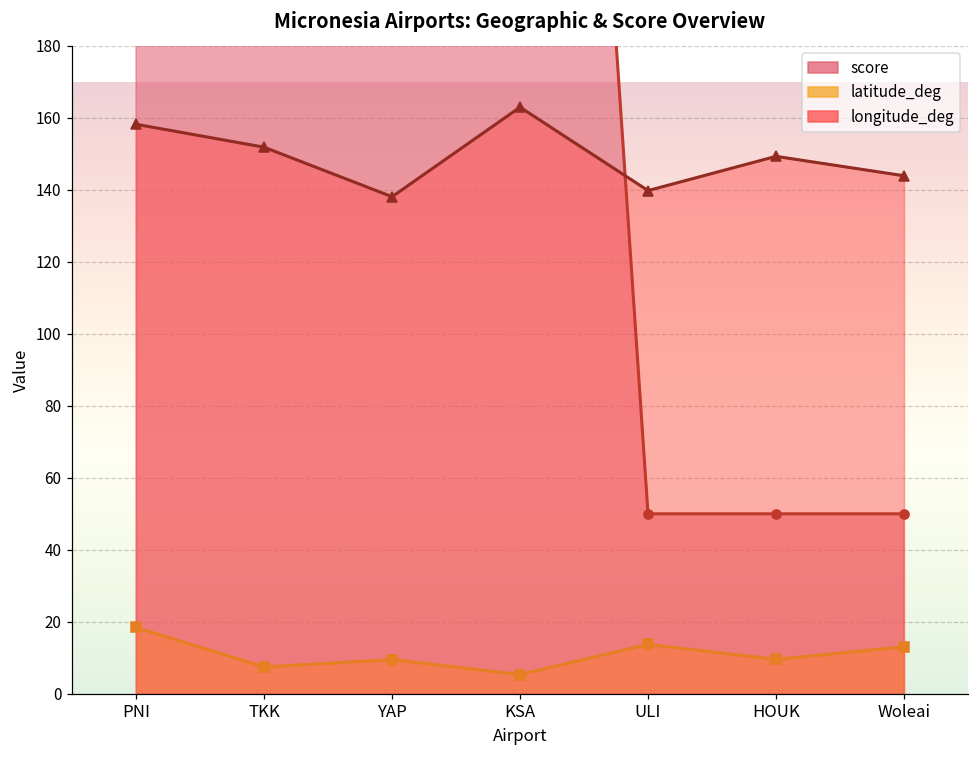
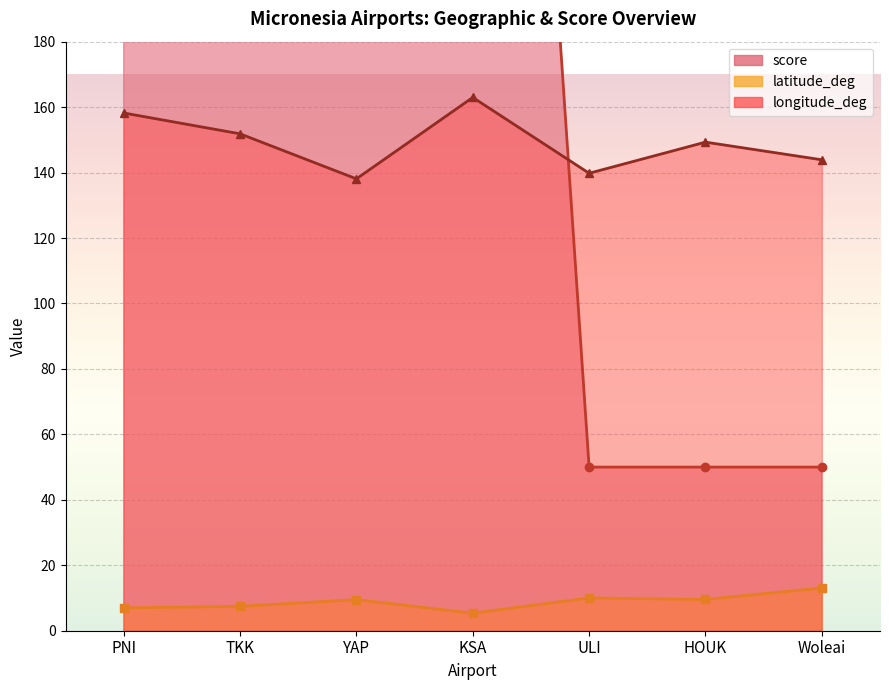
latitude_deg, PNI: 18 -> 7
latitude_deg, ULI: 14 -> 10
